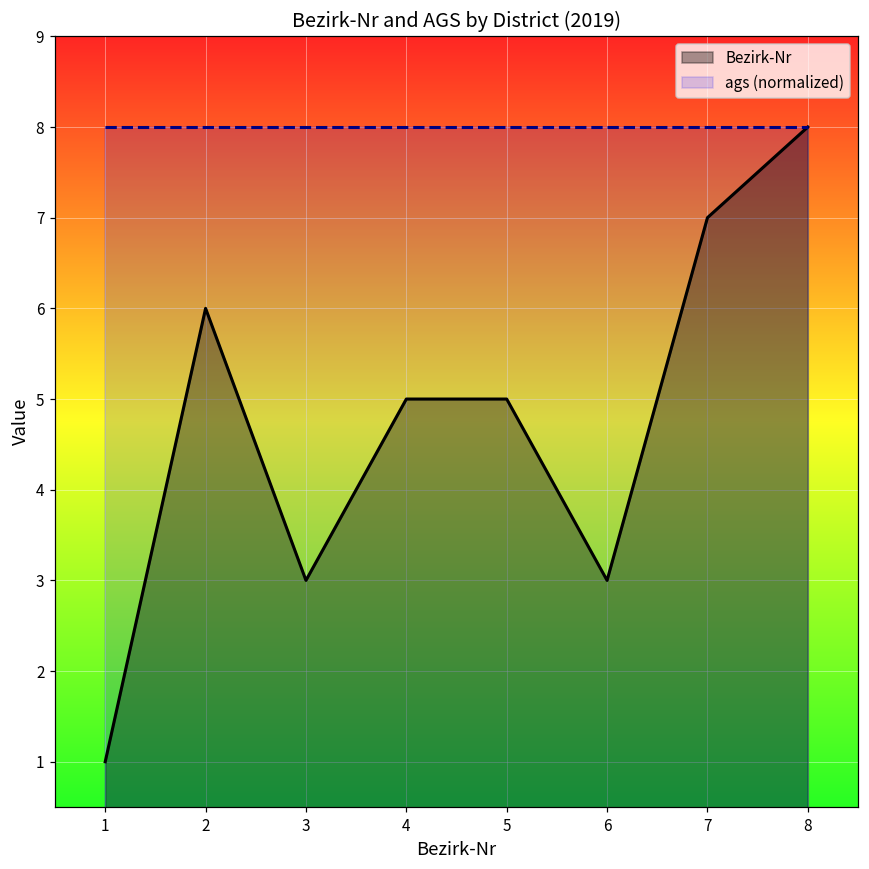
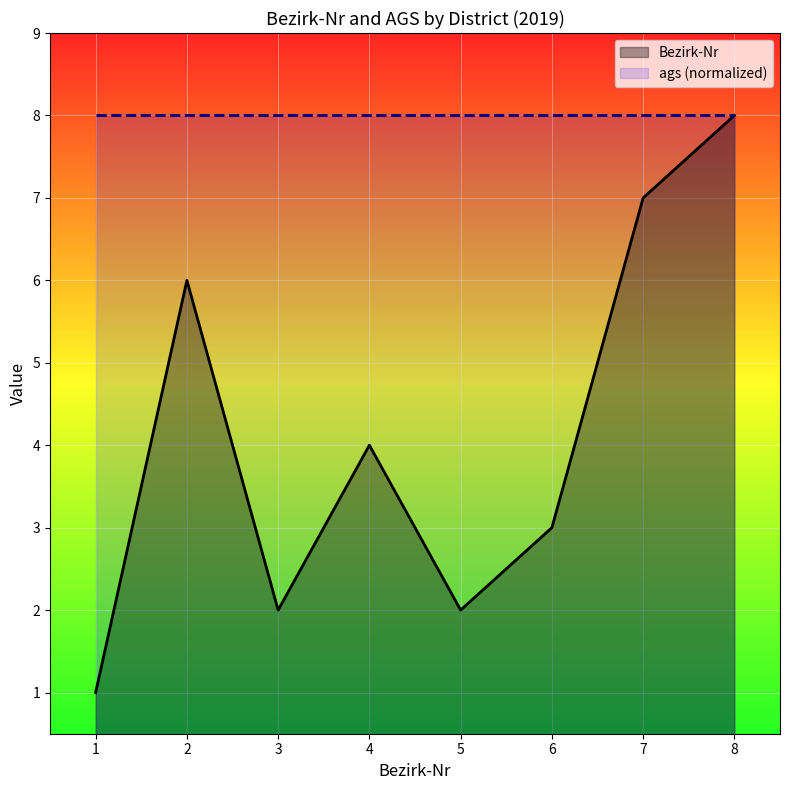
Bezirk-Nr, 3: 3 -> 2
Bezirk-Nr, 4: 5 -> 4
Bezirk-Nr, 5: 5 -> 2
